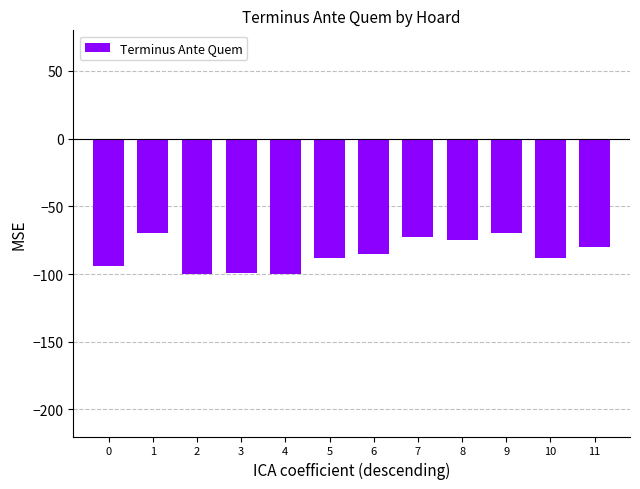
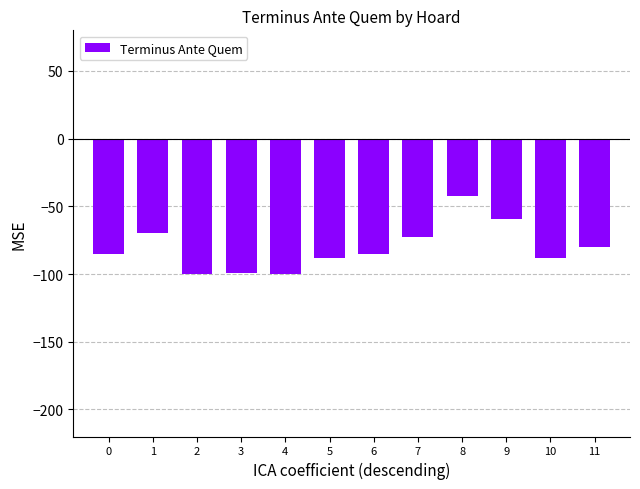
0: -94 -> -85
8: -75 -> -42
9: -70 -> -59
